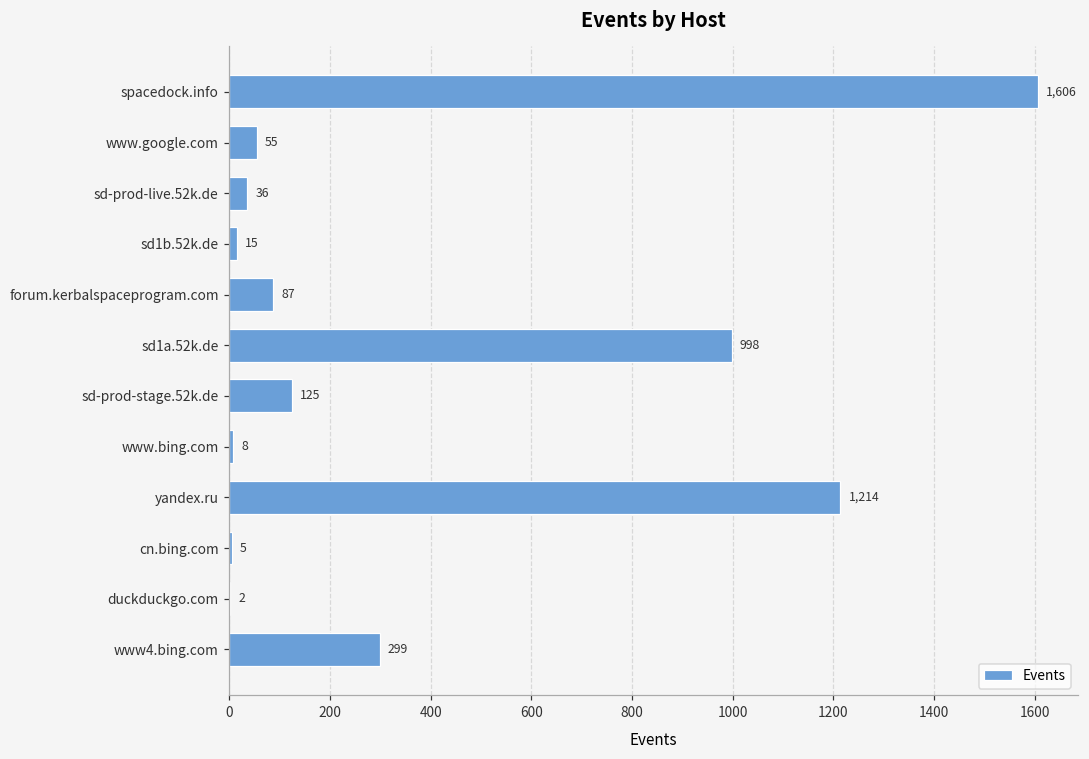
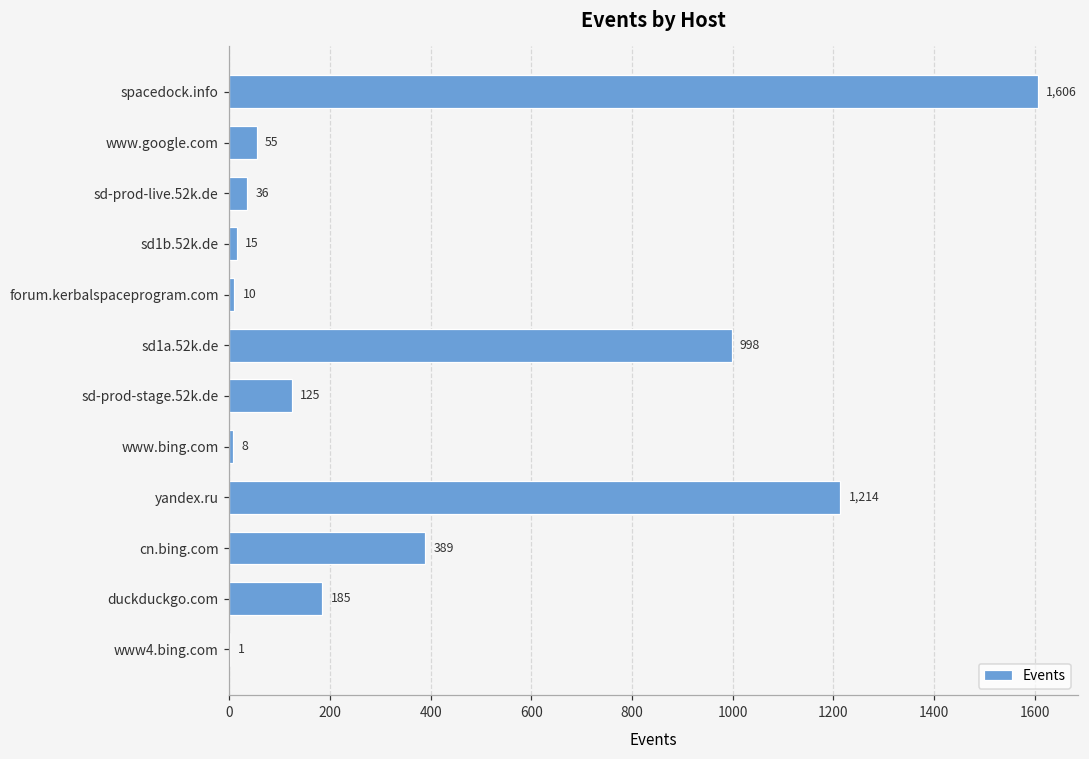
forum.kerbalspaceprogram.com: 87 -> 10
cn.bing.com: 5 -> 389
duckduckgo.com: 2 -> 185
www4.bing.com: 299 -> 1
